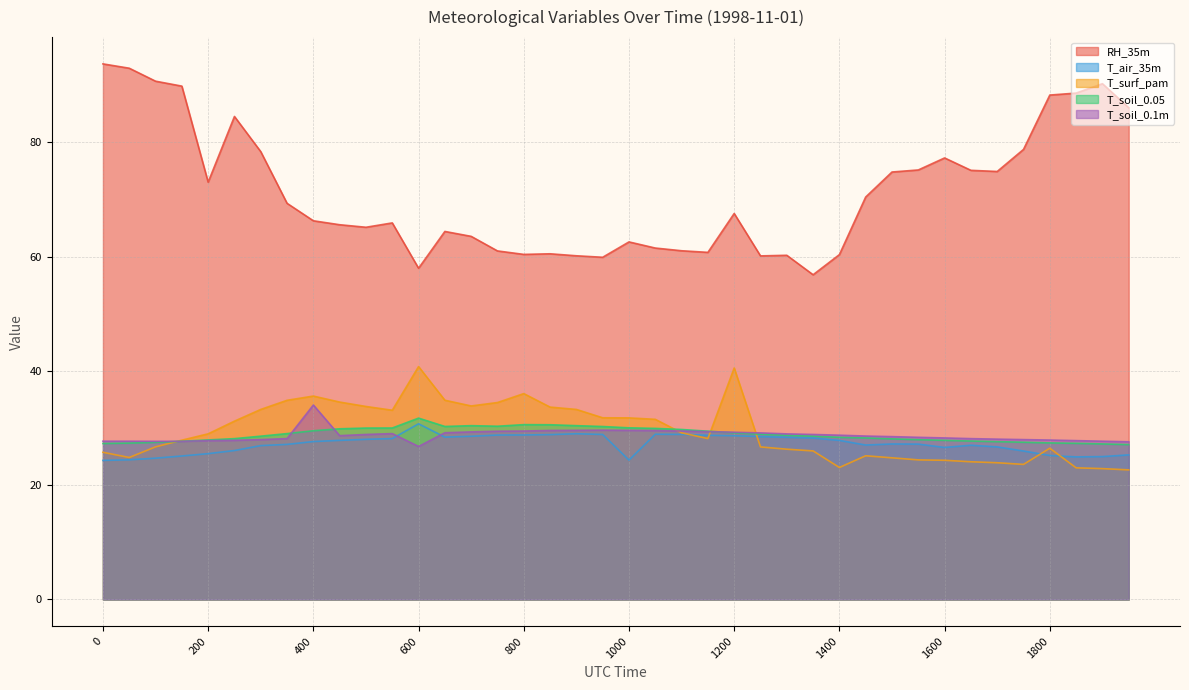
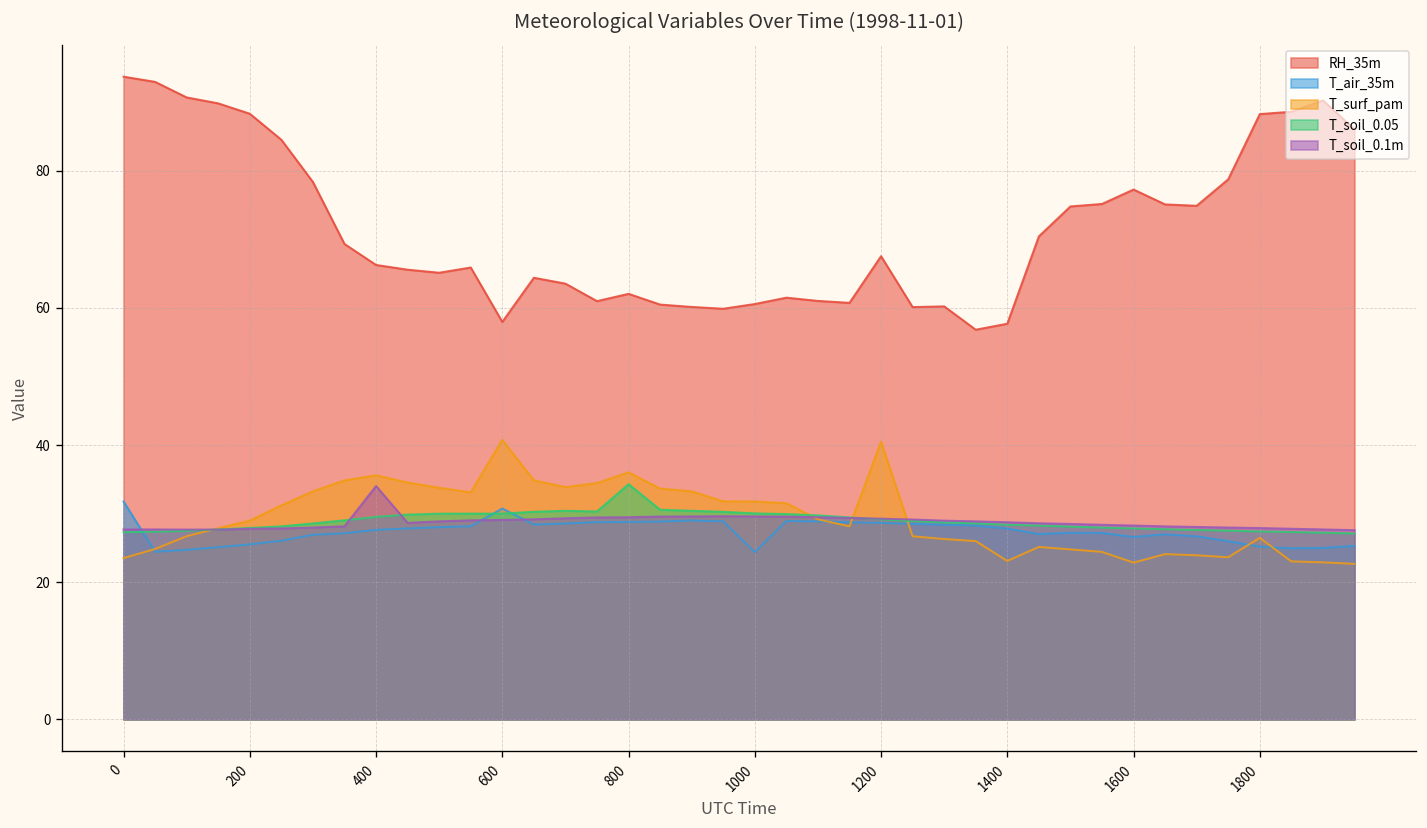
T_air_35m, 0: 24 -> 32
T_surf_pam, 0: 26 -> 24
RH_35m, 200: 73 -> 88
T_soil_0.05, 600: 32 -> 30
T_soil_0.1m, 600: 27 -> 29
RH_35m, 800: 60 -> 62
T_soil_0.05, 800: 31 -> 34
RH_35m, 1000: 63 -> 61
RH_35m, 1400: 60 -> 58
T_surf_pam, 1600: 24 -> 23
